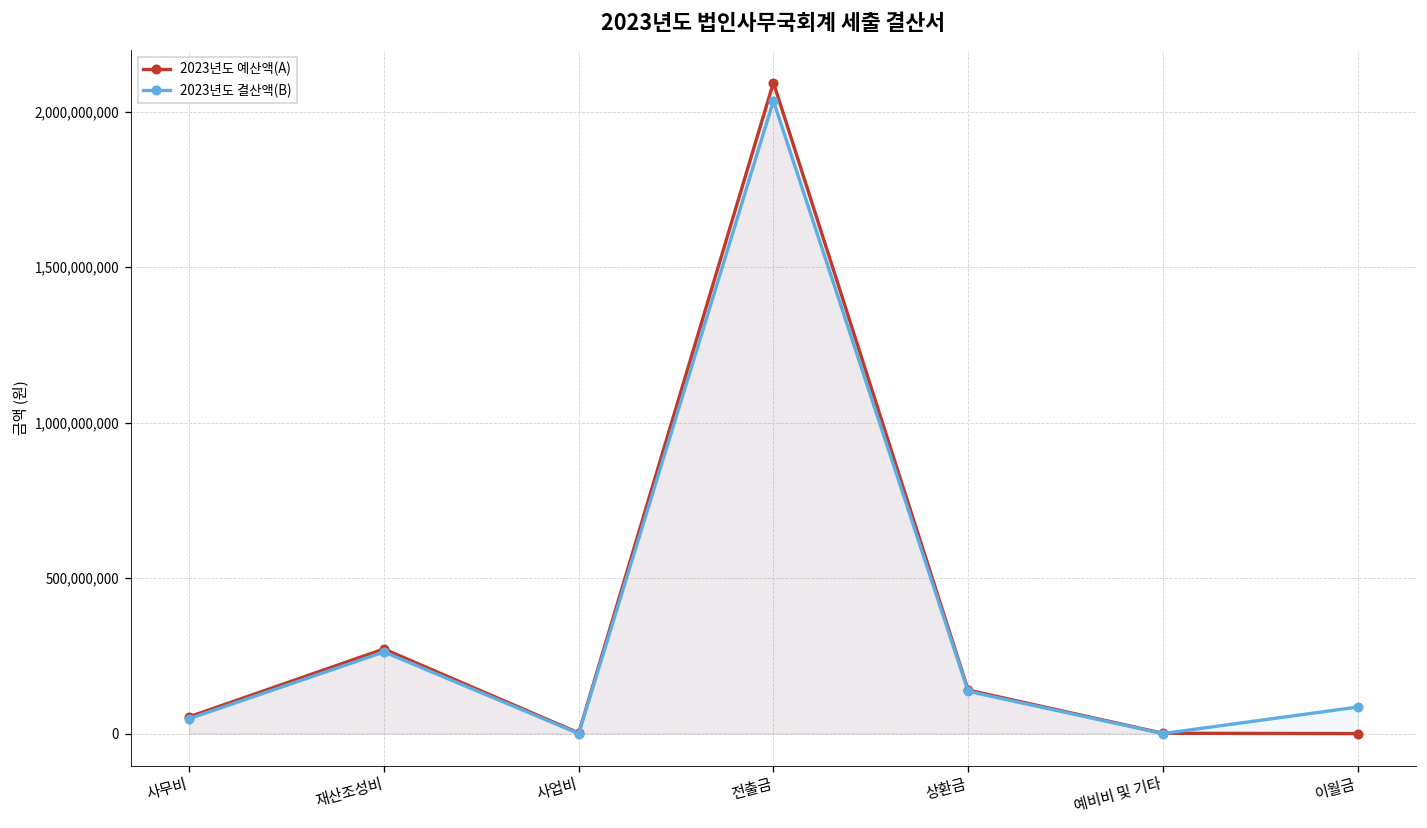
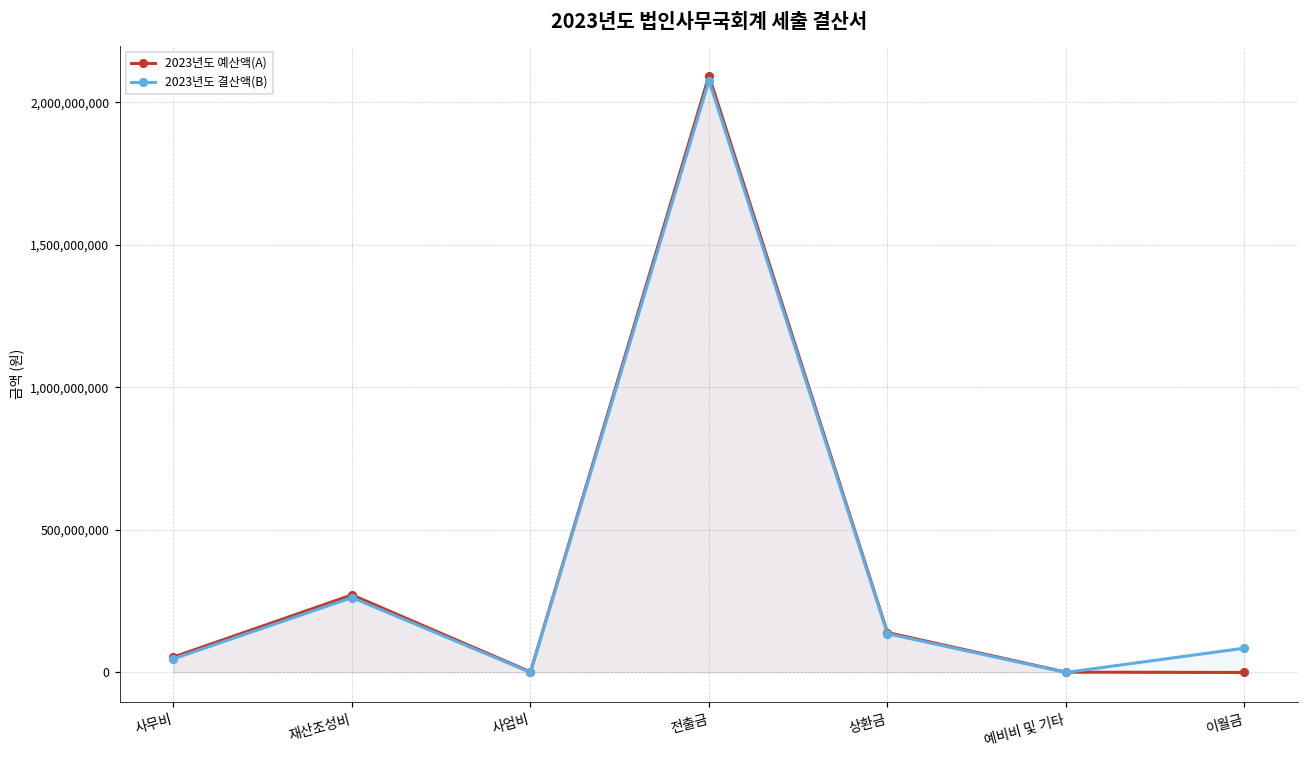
2023년도 결산액(B), 전출금: 2,040,000,000 -> 2,080,000,000
